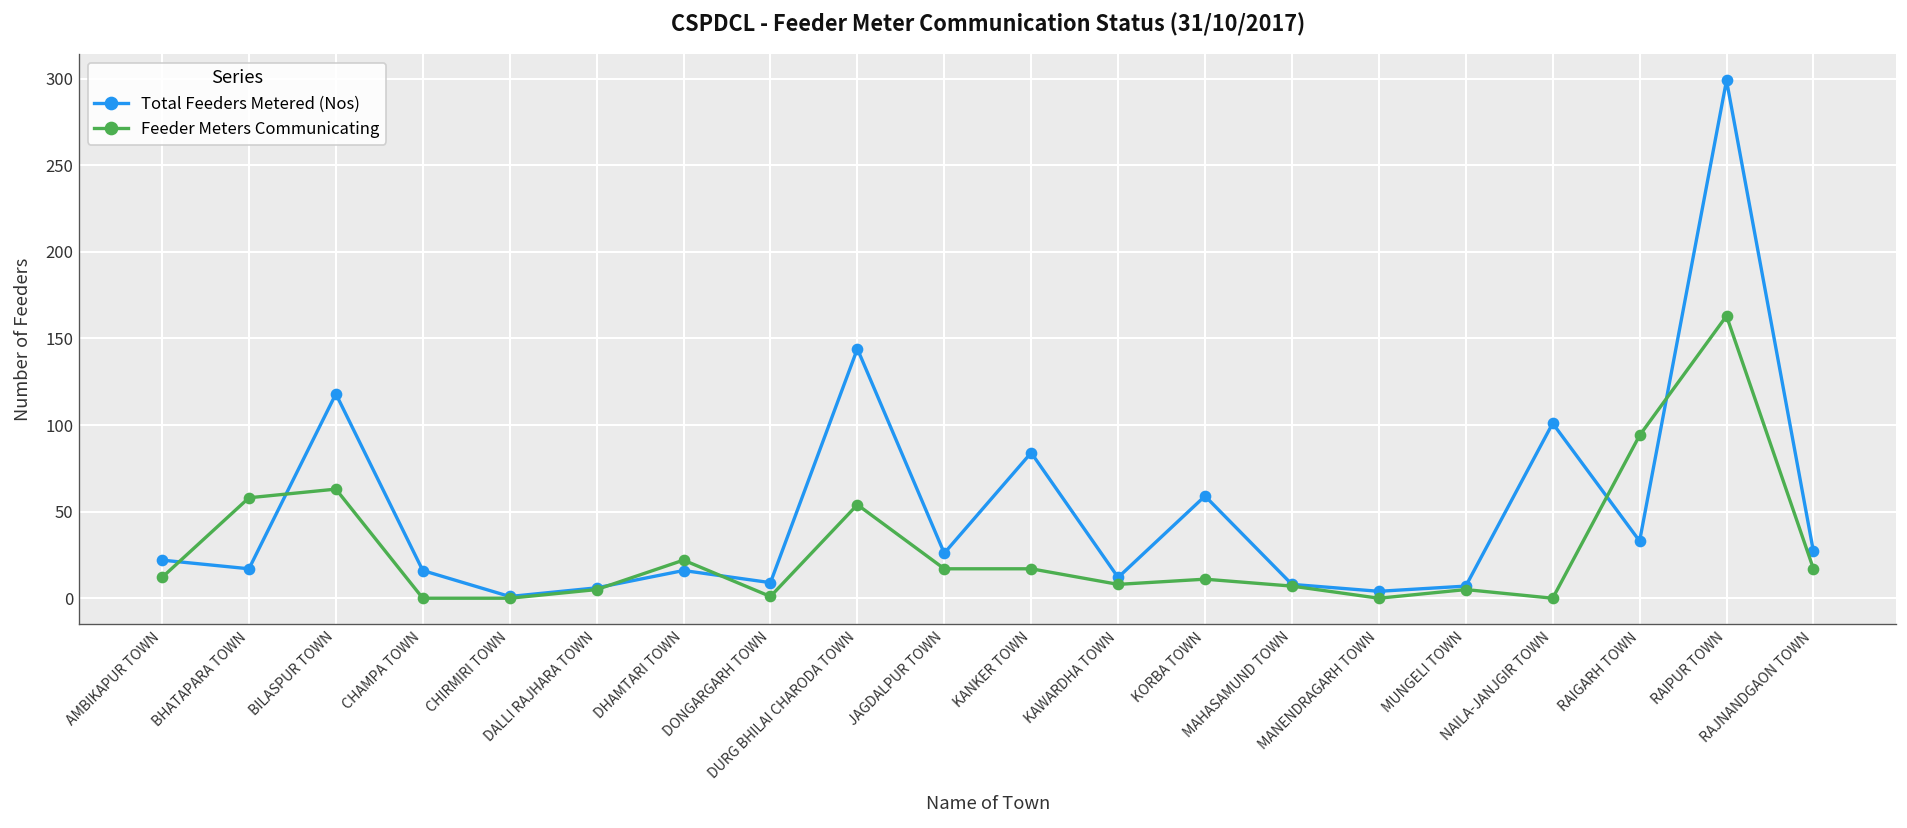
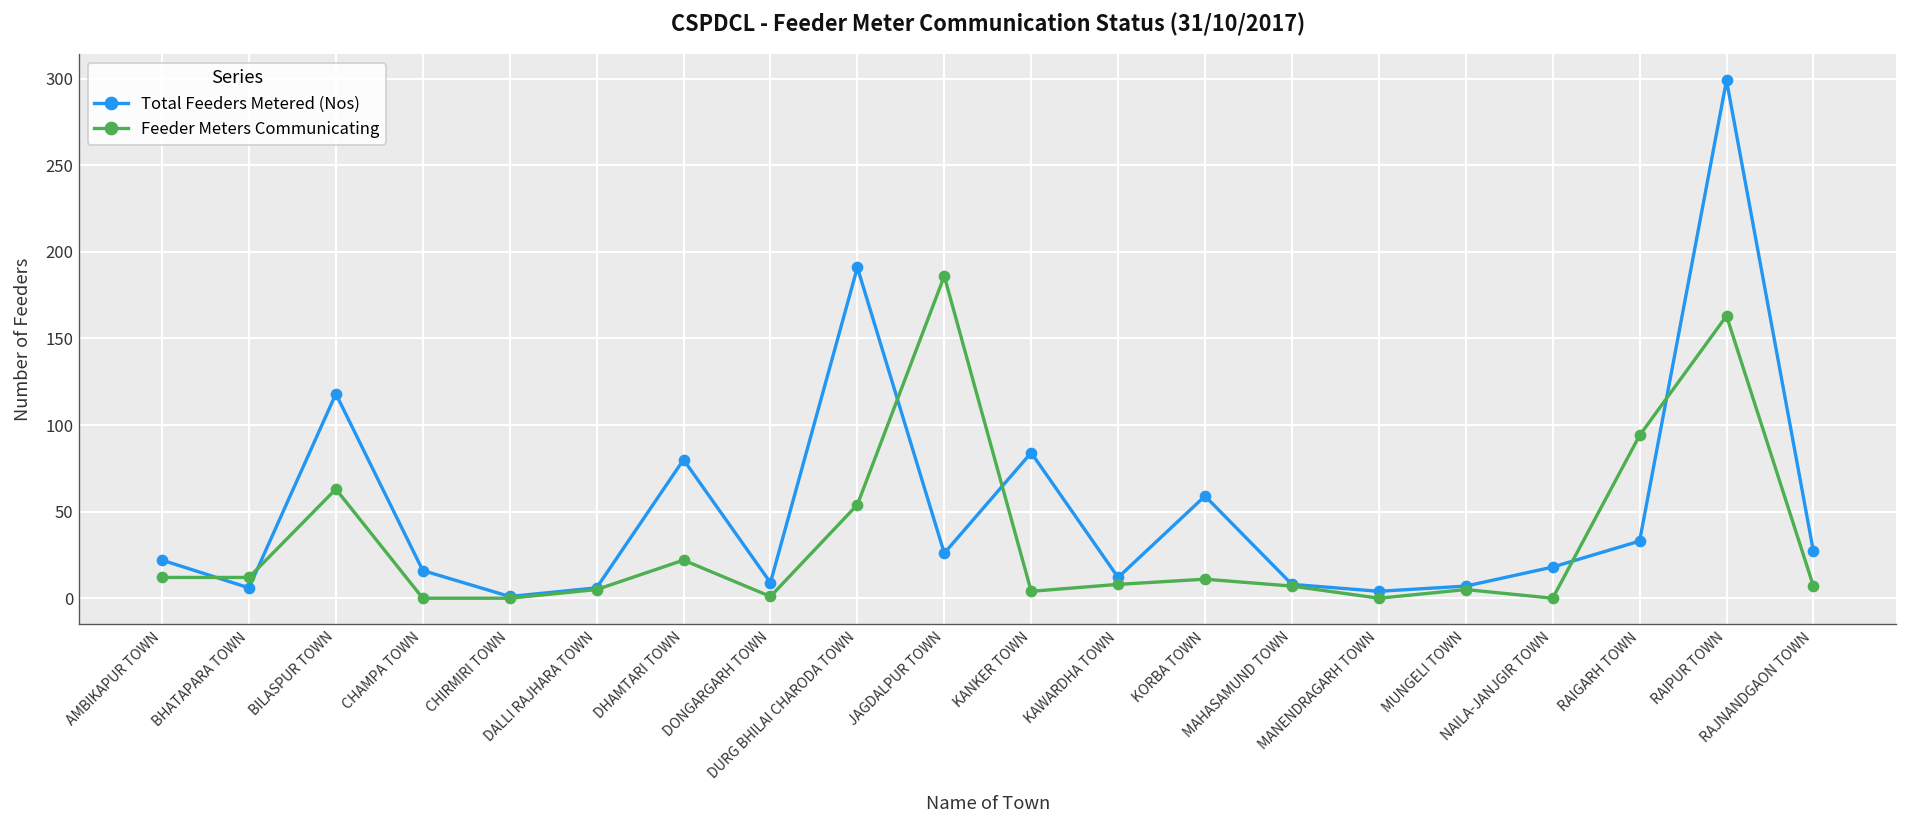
Total Feeders Metered (Nos), BHATAPARA TOWN: 17 -> 6
Feeder Meters Communicating, BHATAPARA TOWN: 58 -> 12
Total Feeders Metered (Nos), DHAMTARI TOWN: 16 -> 80
Total Feeders Metered (Nos), DURG BHILAI CHARODA TOWN: 144 -> 191
Feeder Meters Communicating, JAGDALPUR TOWN: 17 -> 186
Feeder Meters Communicating, KANKER TOWN: 17 -> 4
Total Feeders Metered (Nos), NAILA-JANJGIR TOWN: 101 -> 18
Feeder Meters Communicating, RAJNANDGAON TOWN: 17 -> 7
